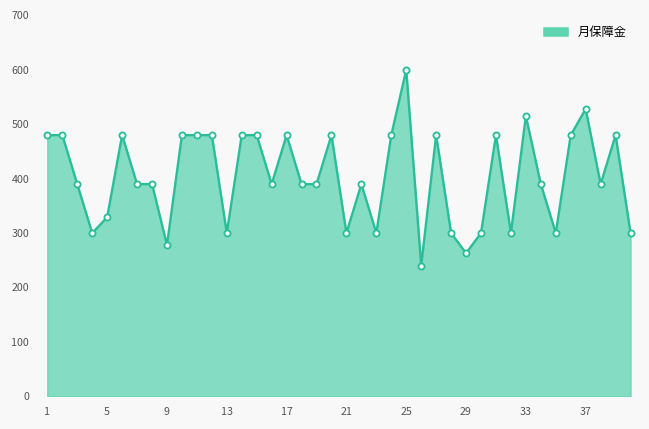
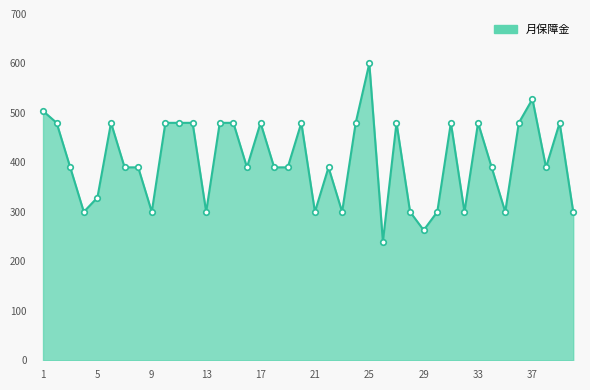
1: 480 -> 500
9: 280 -> 300
33: 520 -> 480
